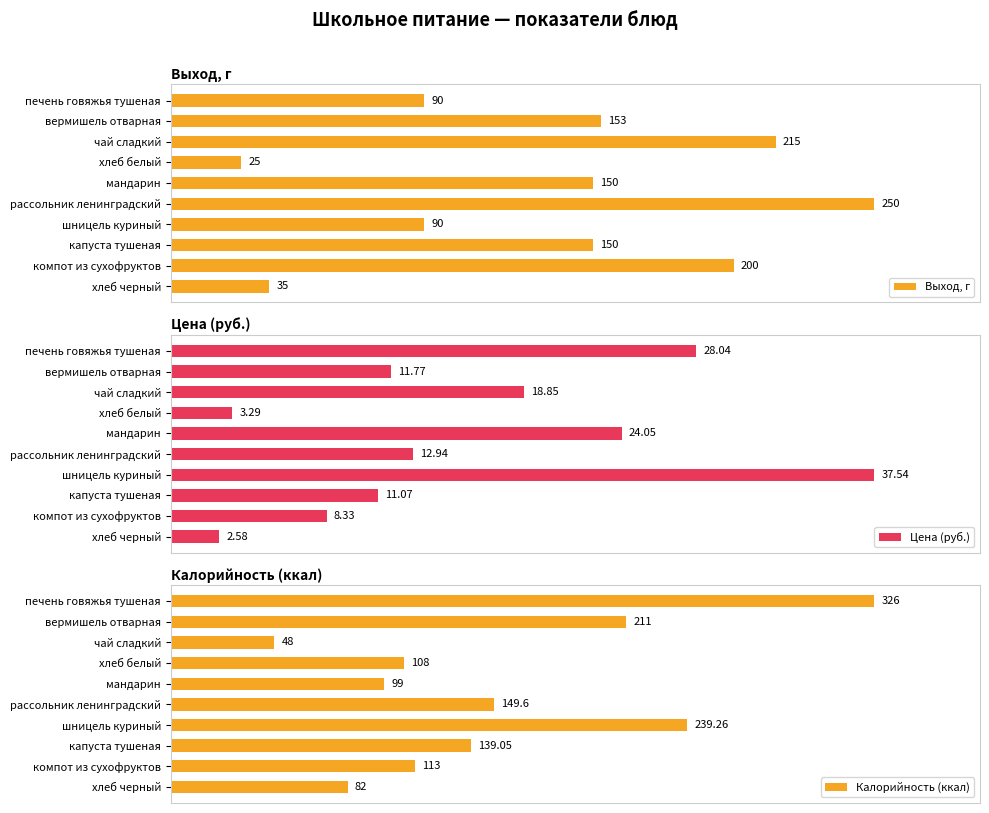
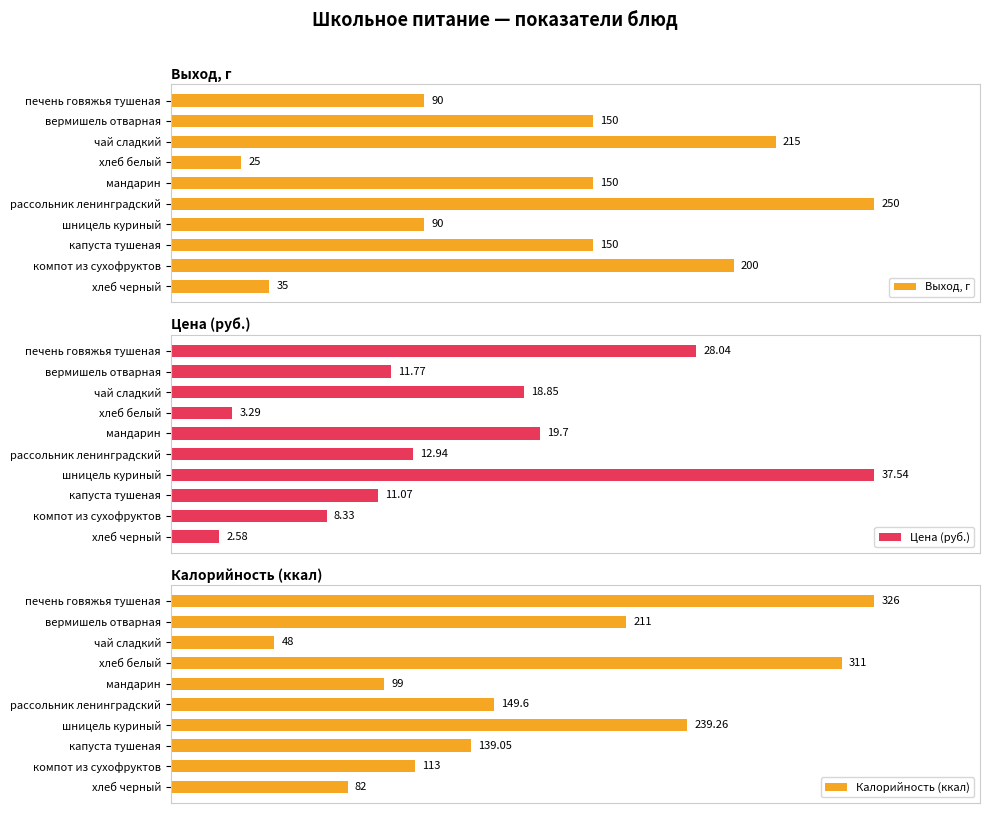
Выход, г, вермишель отварная: 153 -> 150
Цена (руб.), мандарин: 24.05 -> 19.7
Калорийность (ккал), хлеб белый: 108 -> 311
